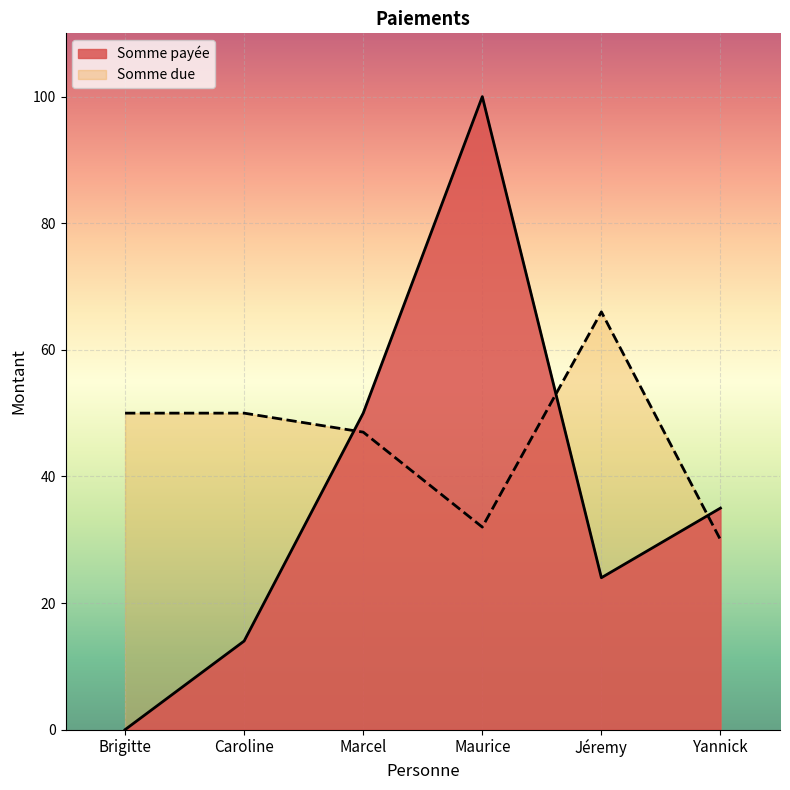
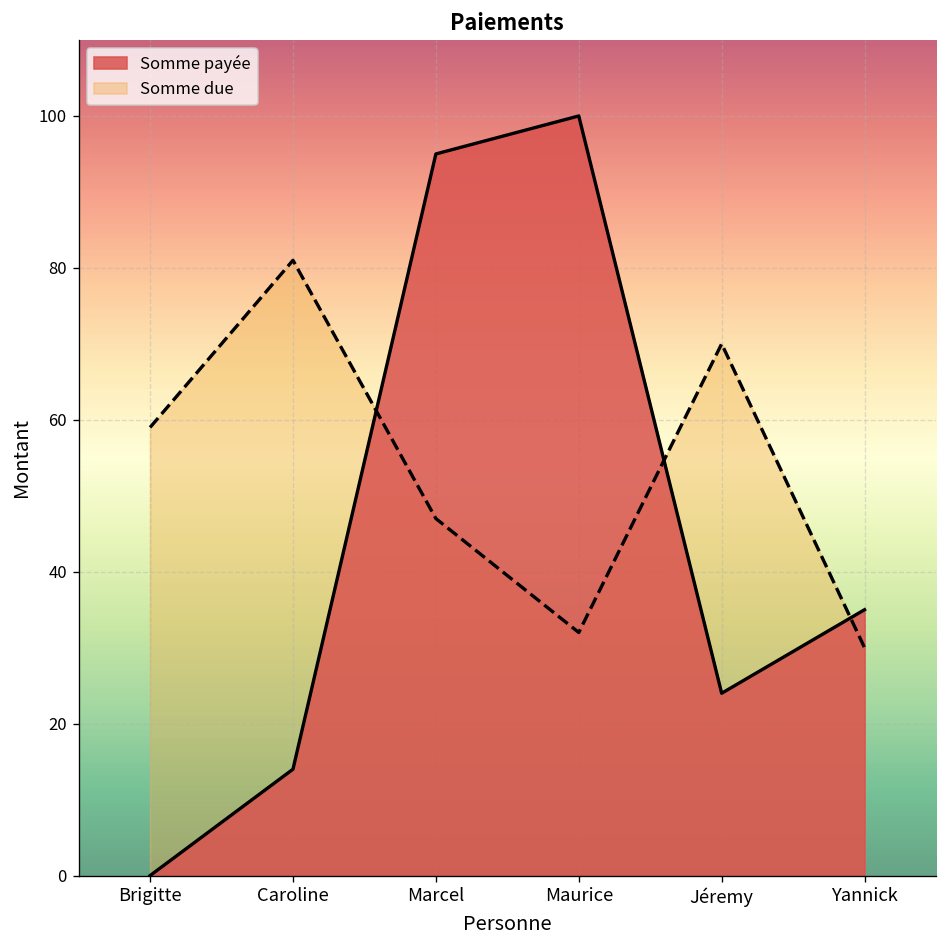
Somme due, Brigitte: 50 -> 59
Somme due, Caroline: 50 -> 81
Somme payée, Marcel: 50 -> 95
Somme due, Jéremy: 66 -> 70
